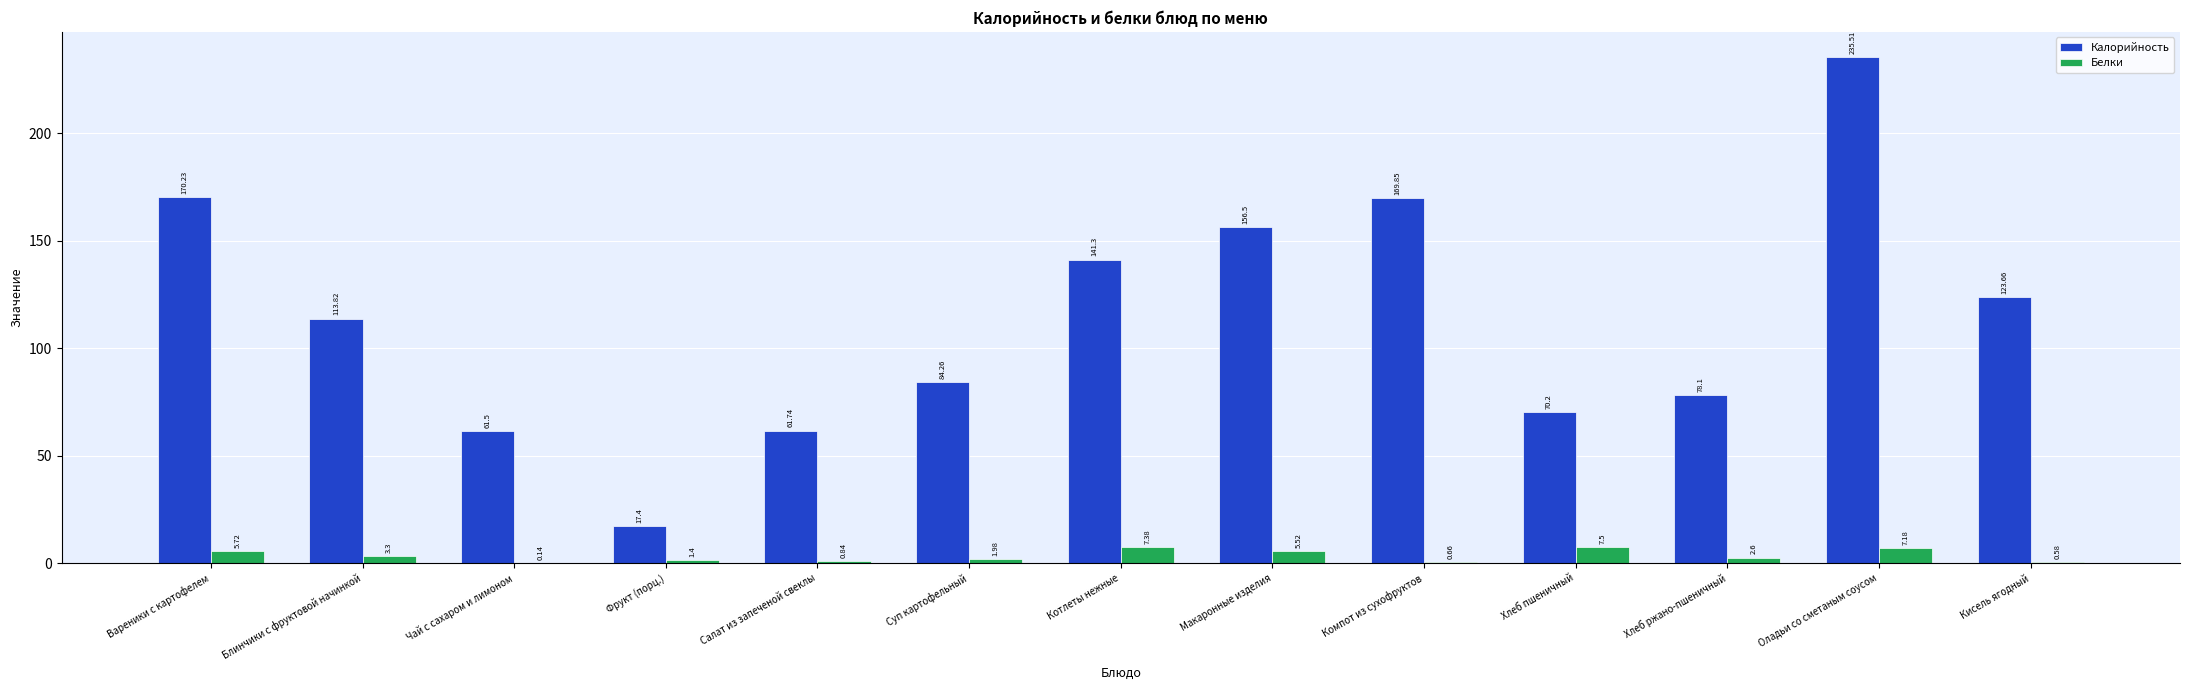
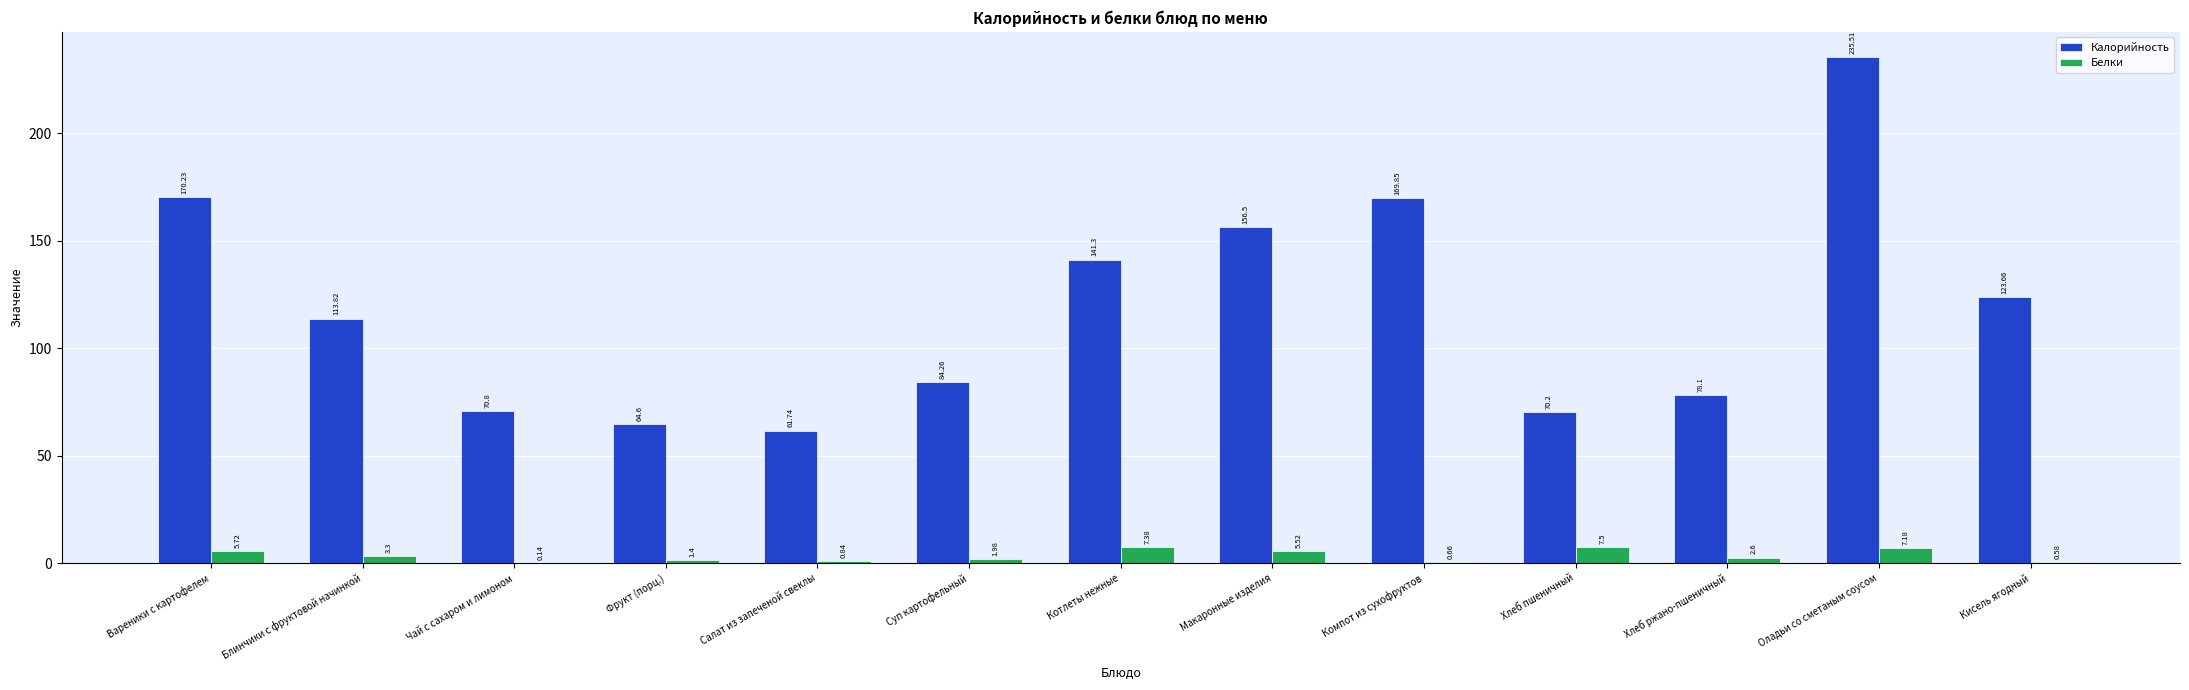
Калорийность, Чай с сахаром и лимоном: 61.5 -> 70.8
Калорийность, Фрукт (порц.): 17.4 -> 64.6
